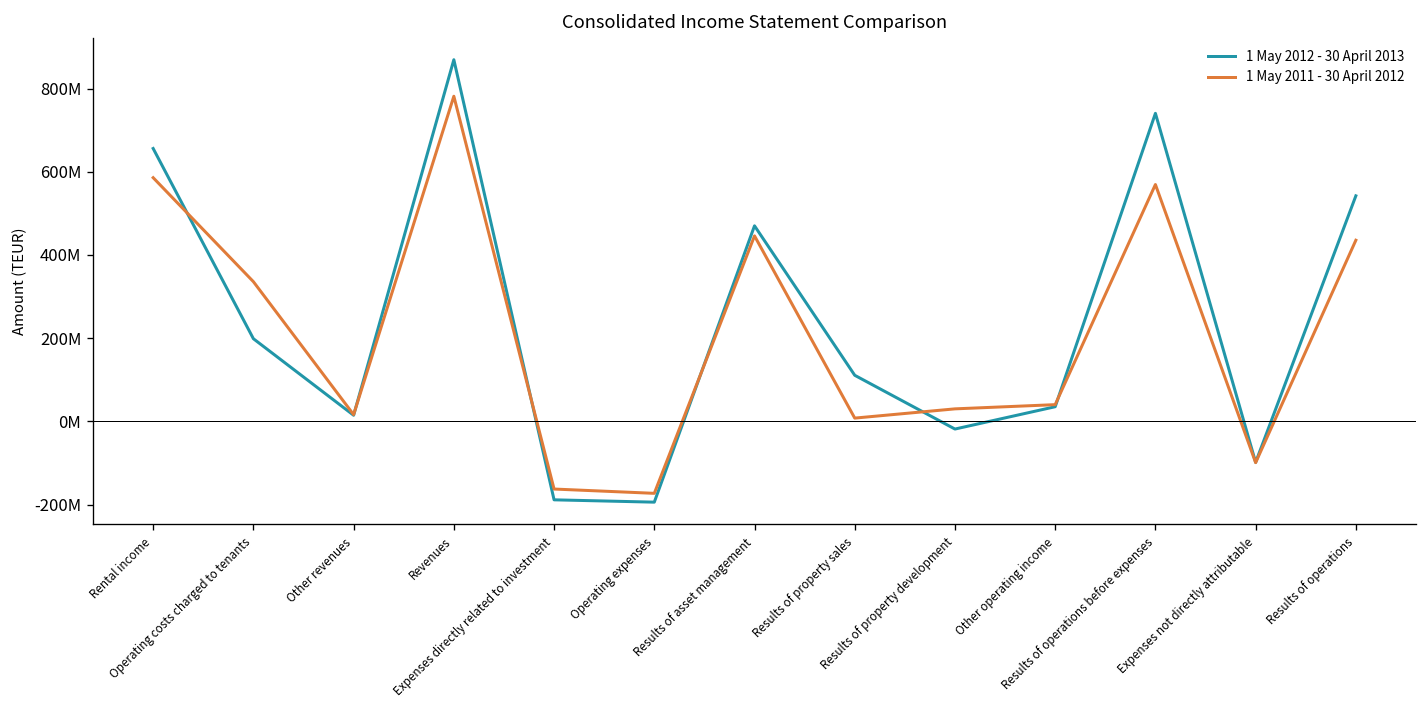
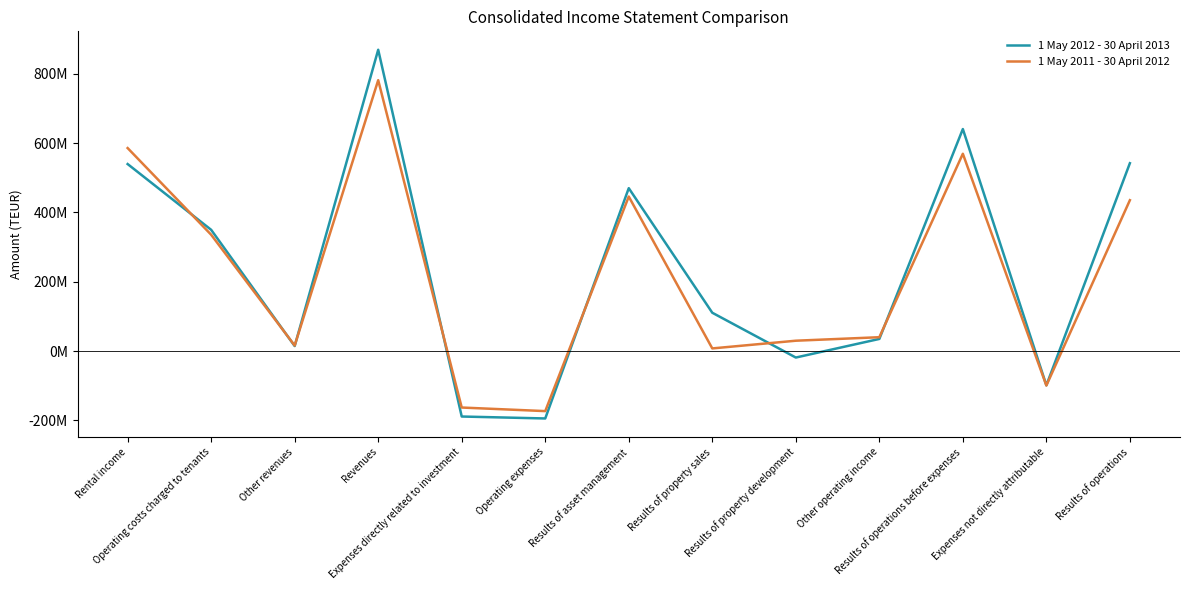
1 May 2012 - 30 April 2013, Rental income: 660000000 -> 540000000
1 May 2012 - 30 April 2013, Operating costs charged to tenants: 200000000 -> 350000000
1 May 2012 - 30 April 2013, Results of operations before expenses: 740000000 -> 640000000
